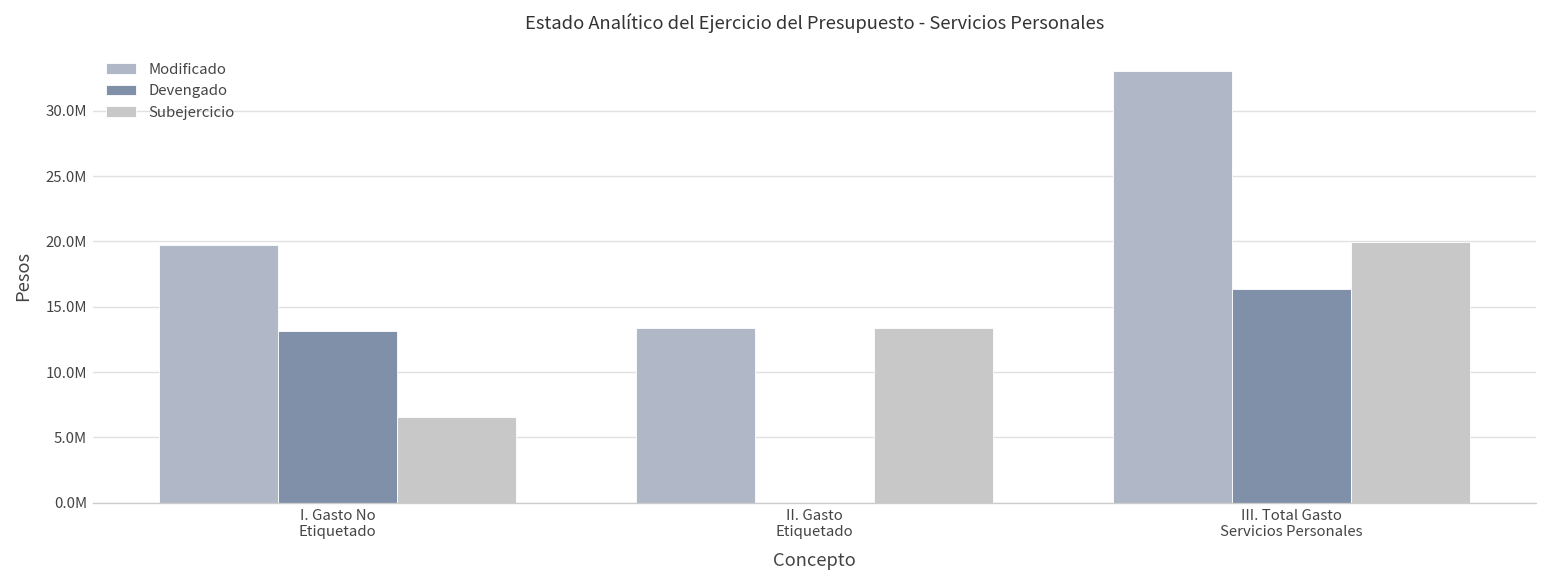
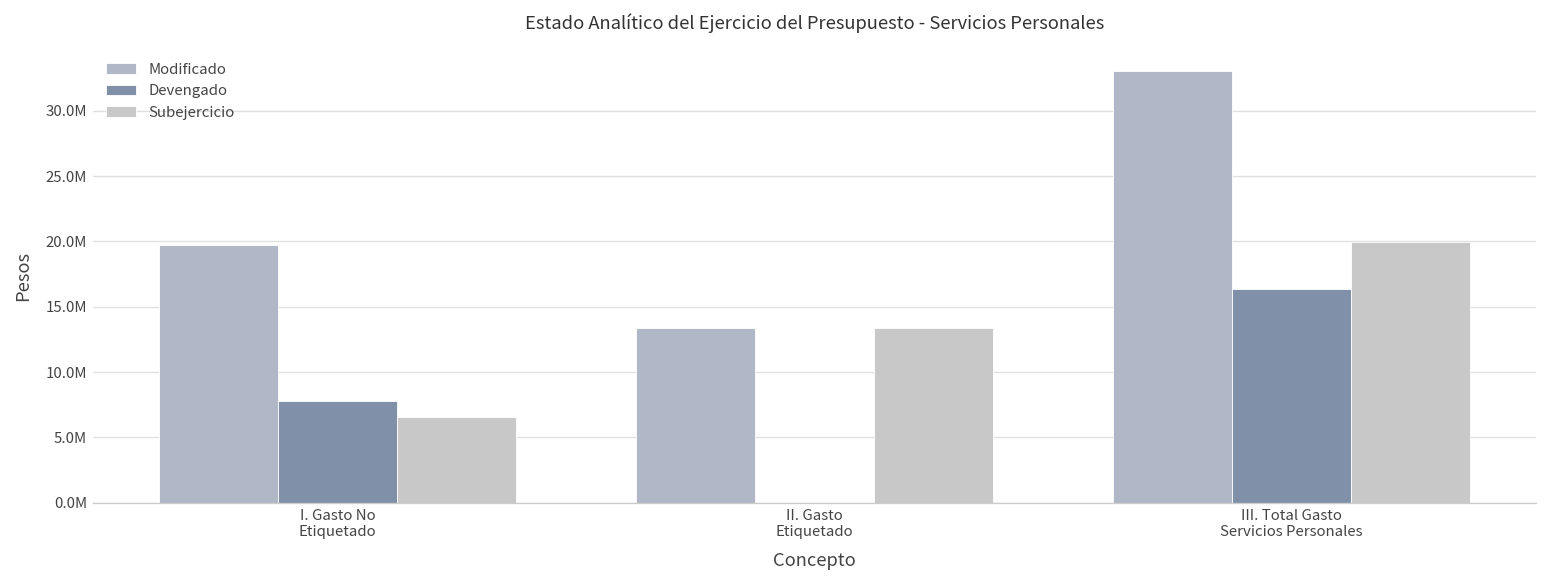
Devengado, I. Gasto No Etiquetado: 13100000 -> 7800000
